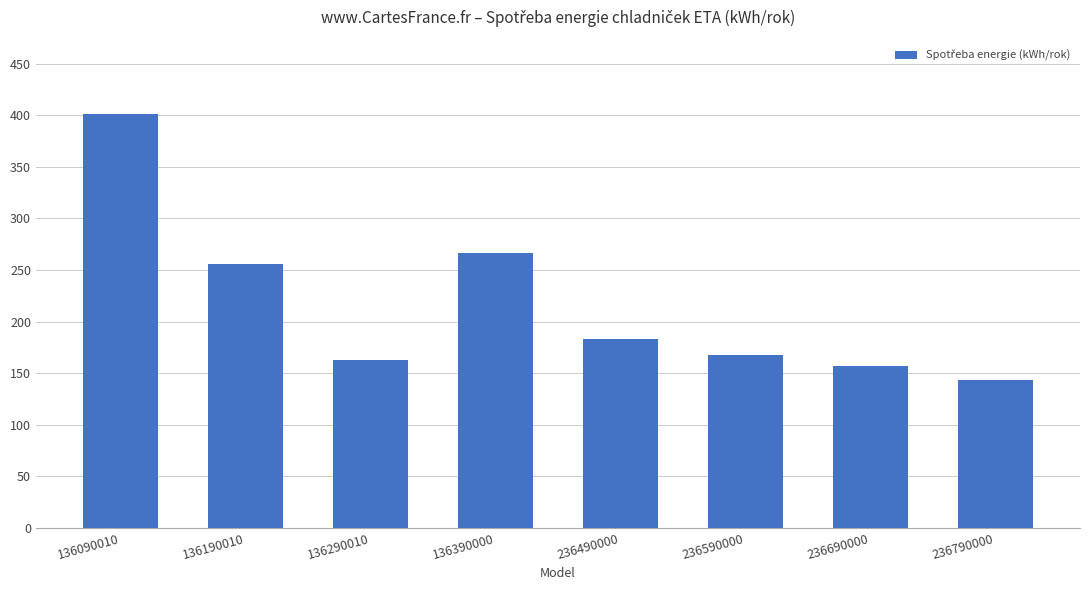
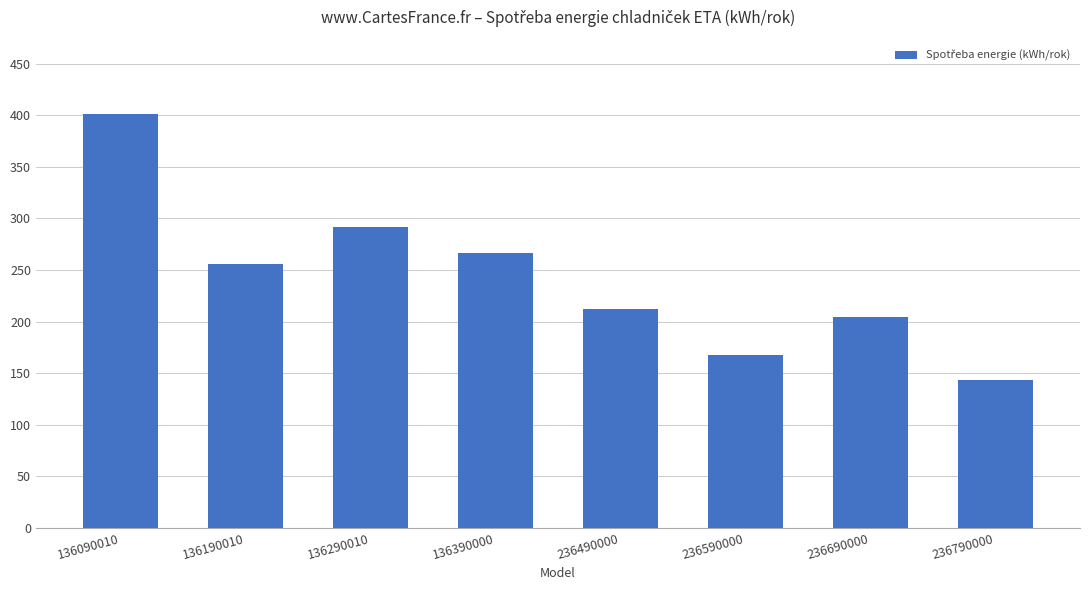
136290010: 163 -> 292
236490000: 183 -> 212
236690000: 157 -> 204
